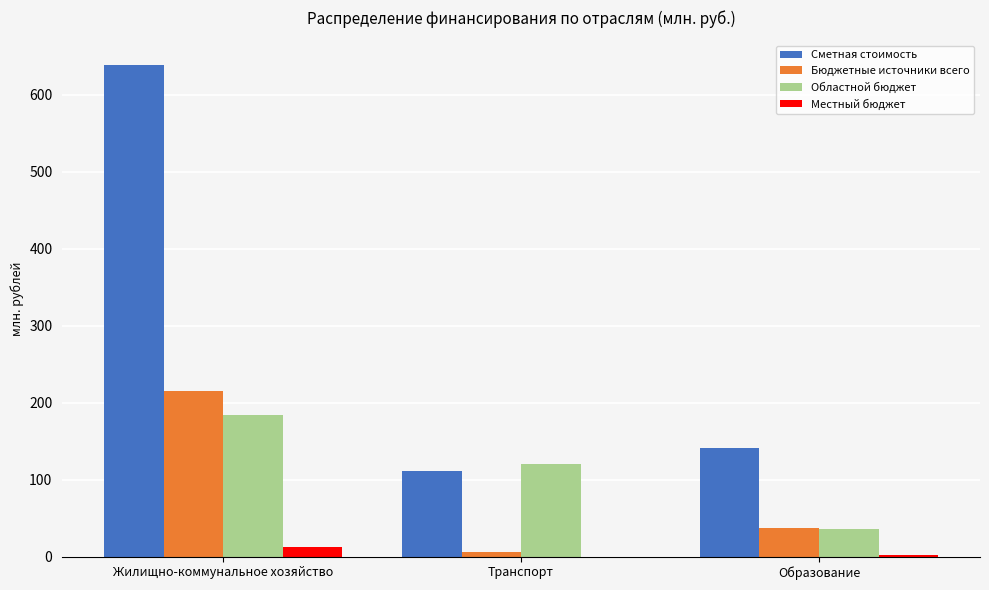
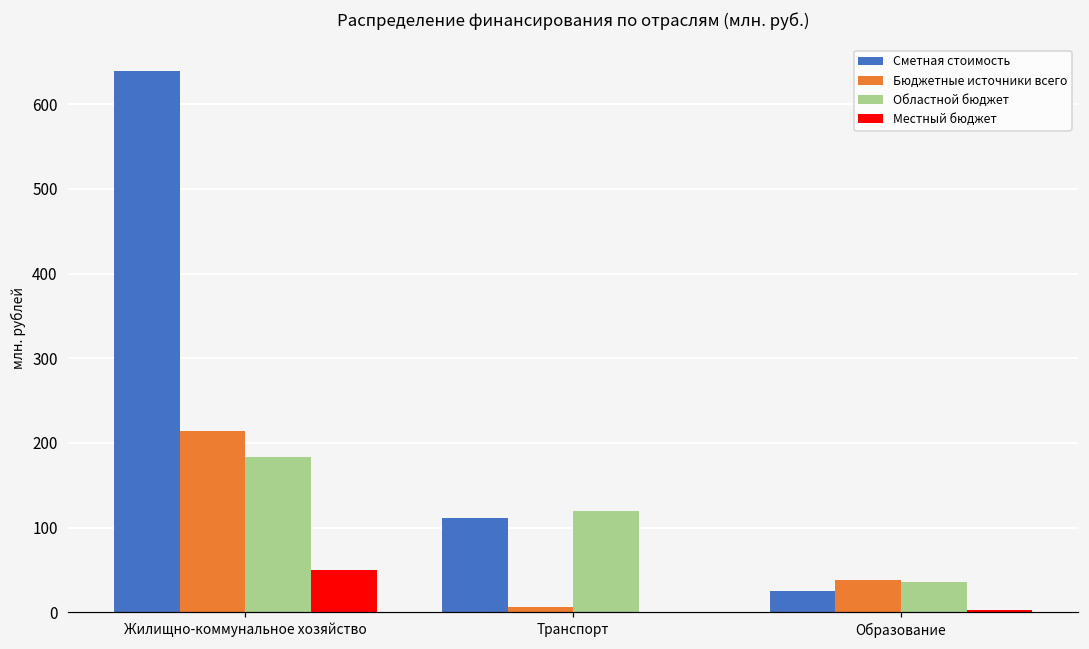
Местный бюджет, Жилищно-коммунальное хозяйство: 10 -> 50
Сметная стоимость, Образование: 140 -> 30
